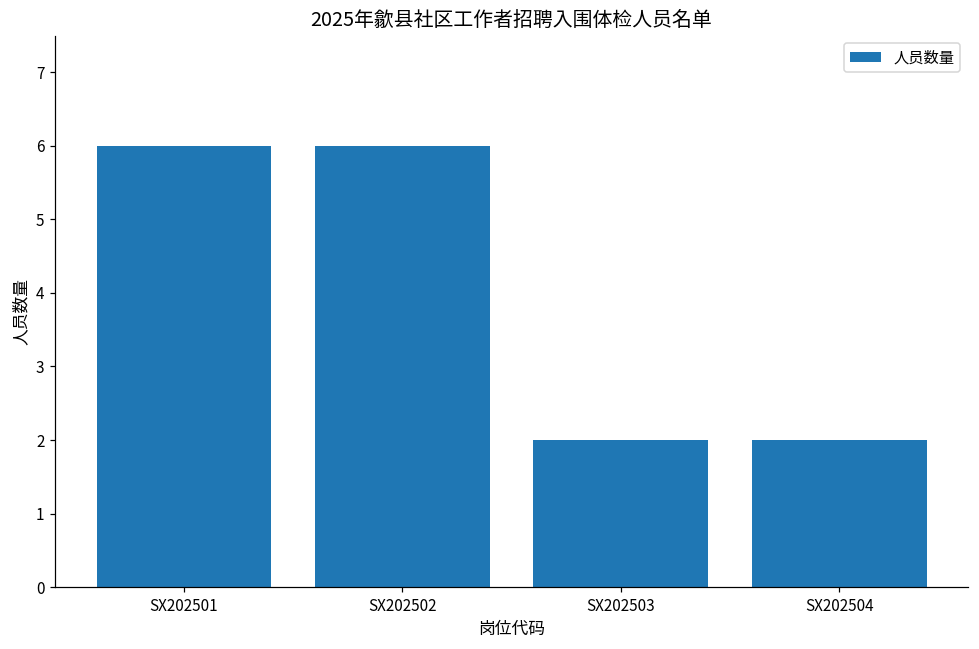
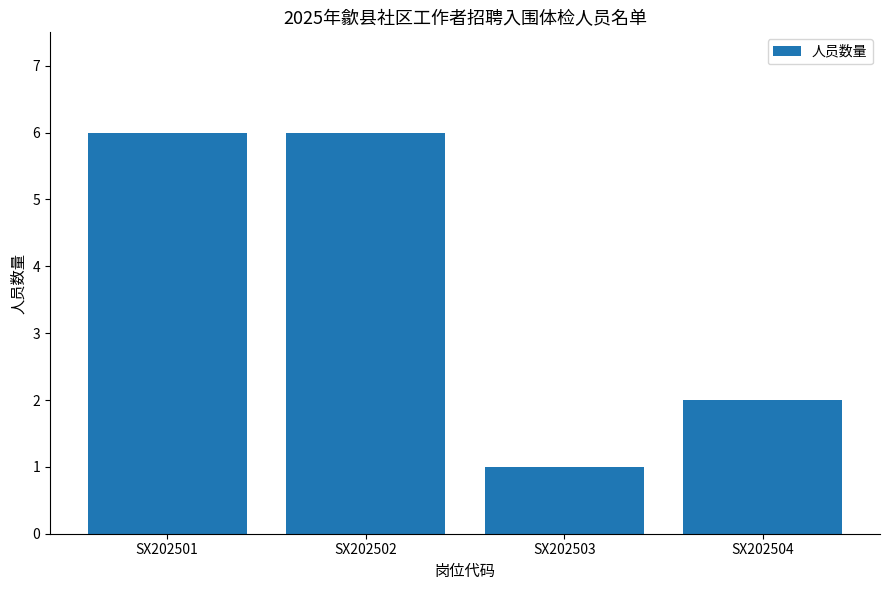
SX202503: 2 -> 1
